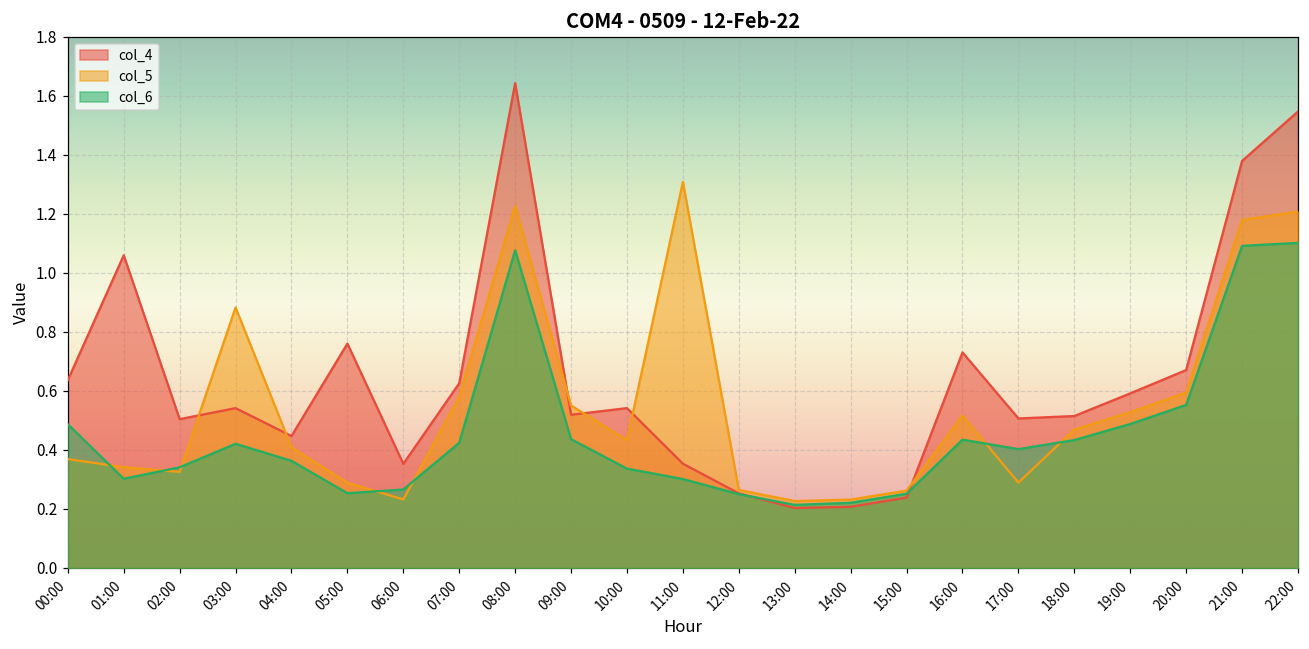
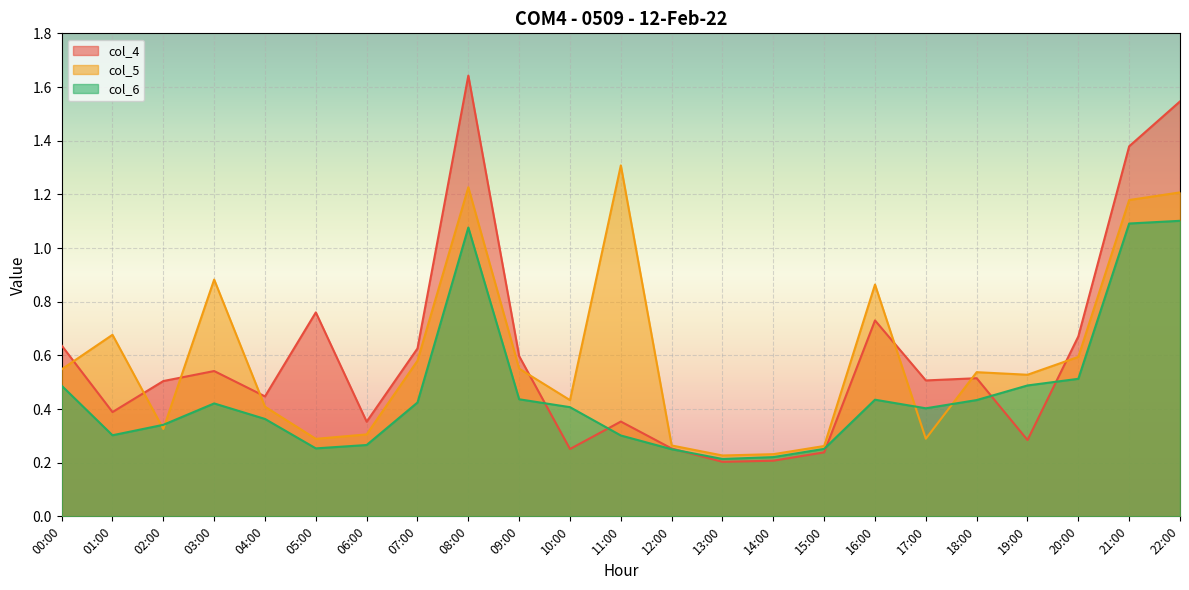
col_5, 00:00: 0.37 -> 0.55
col_4, 01:00: 1.06 -> 0.39
col_5, 01:00: 0.34 -> 0.68
col_5, 06:00: 0.23 -> 0.31
col_4, 09:00: 0.52 -> 0.60
col_4, 10:00: 0.54 -> 0.25
col_6, 10:00: 0.34 -> 0.41
col_5, 16:00: 0.52 -> 0.86
col_5, 18:00: 0.47 -> 0.54
col_4, 19:00: 0.59 -> 0.28
col_6, 20:00: 0.55 -> 0.51
